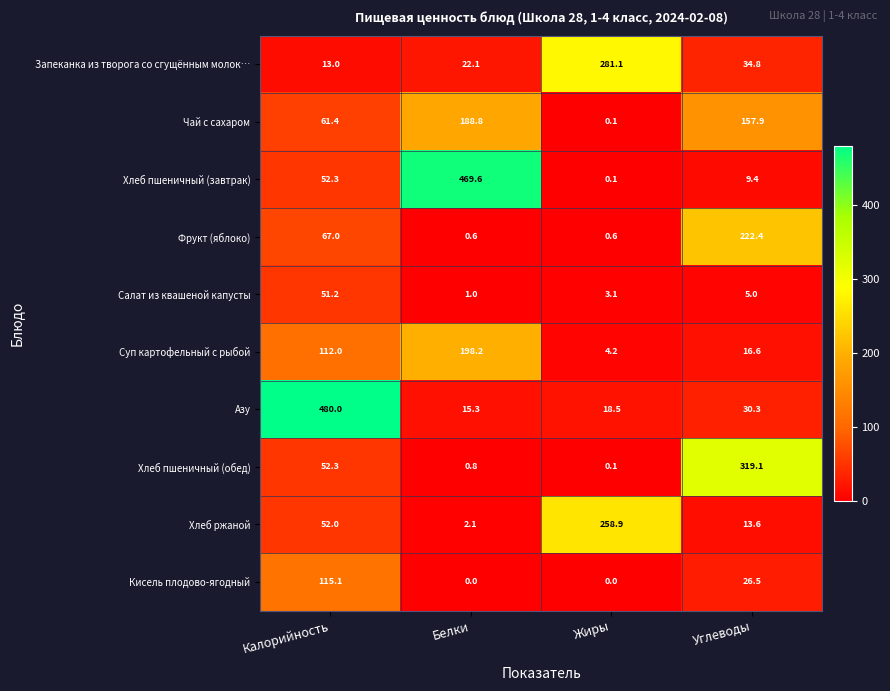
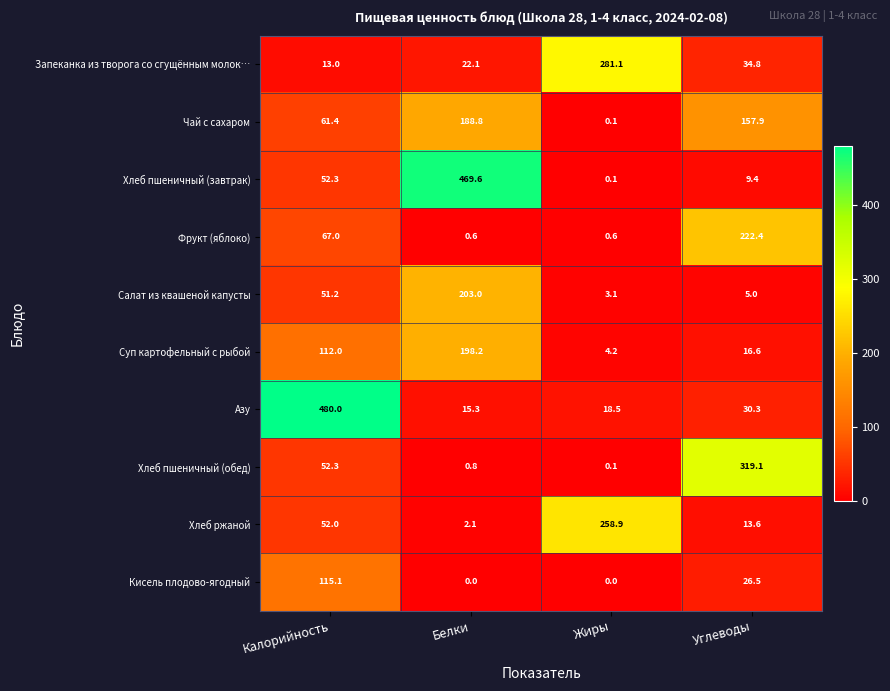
Салат из квашеной капусты, Белки: 1.0 -> 203.0
